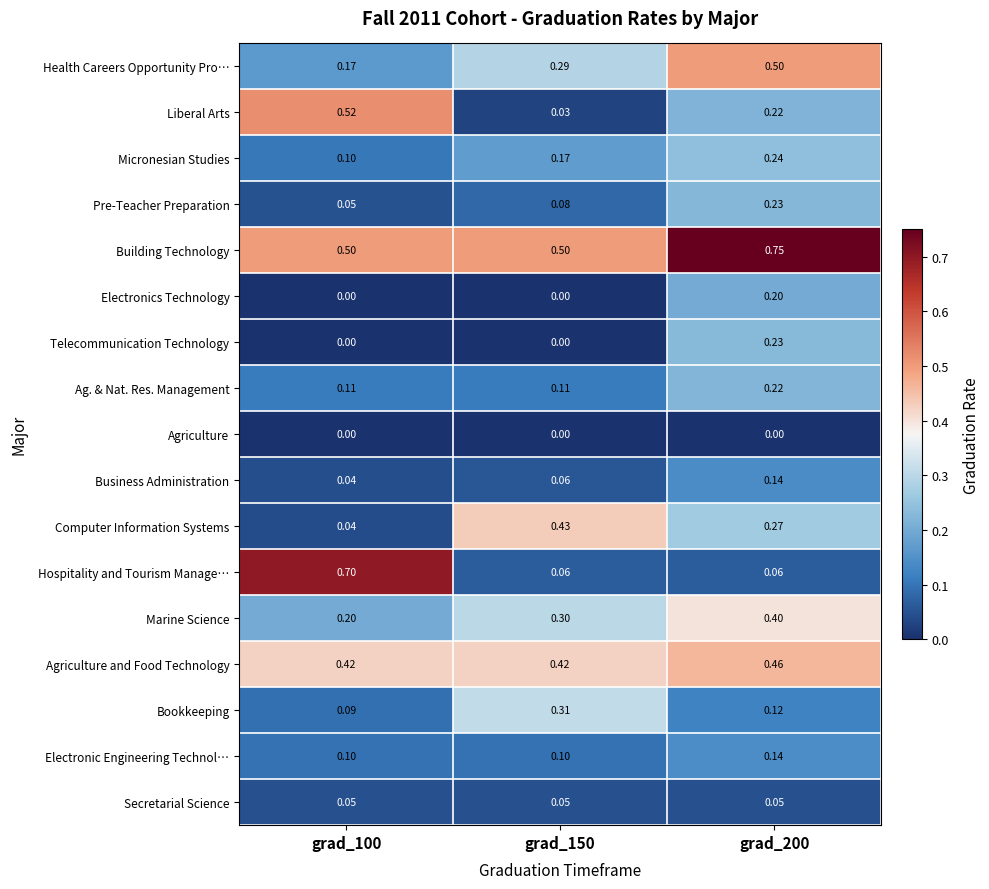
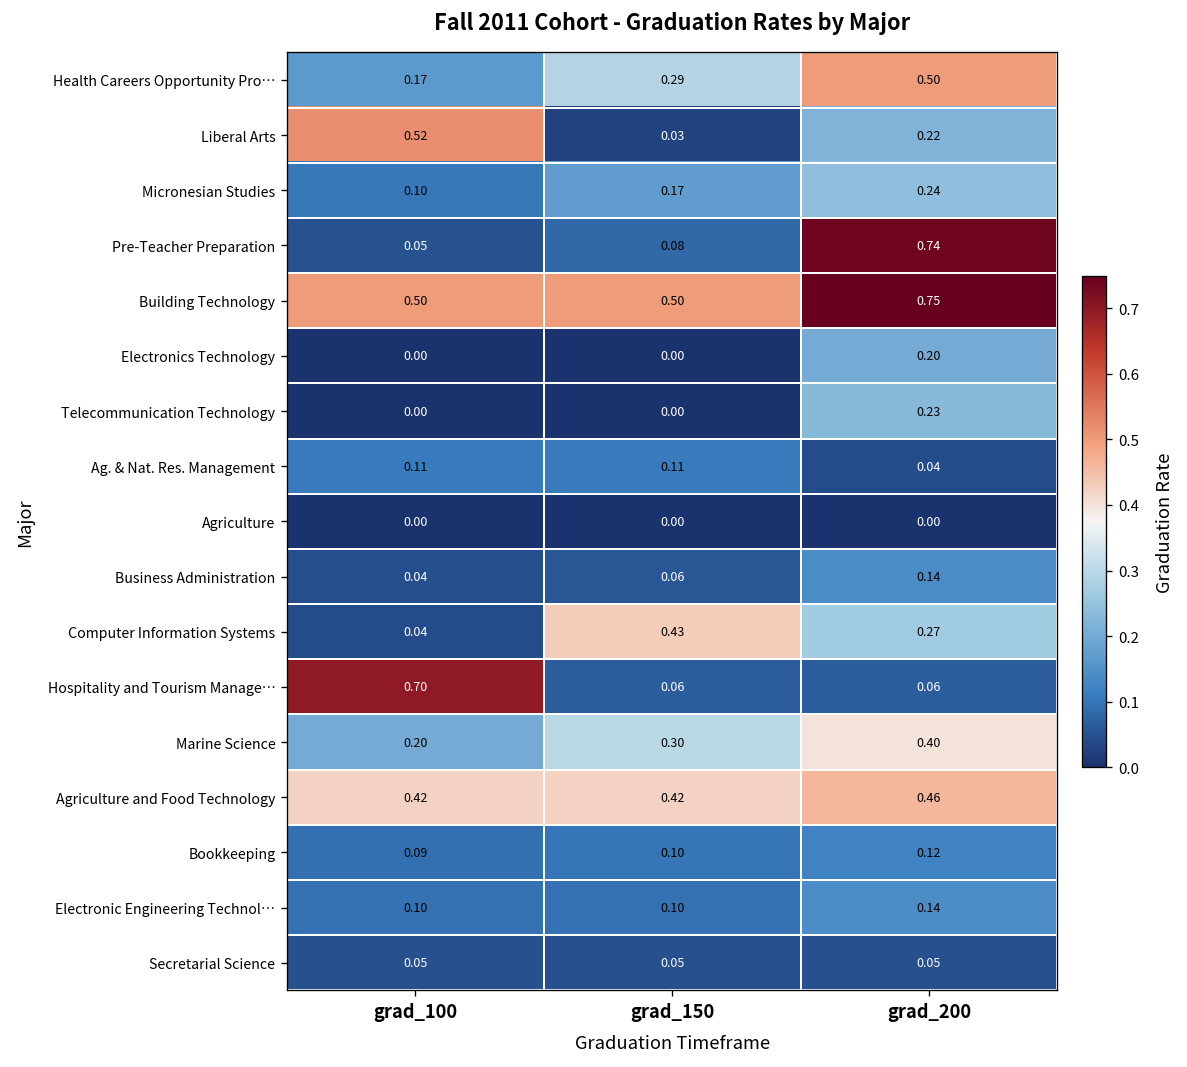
Pre-Teacher Preparation, grad_200: 0.23 -> 0.74
Ag. & Nat. Res. Management, grad_200: 0.22 -> 0.04
Bookkeeping, grad_150: 0.31 -> 0.10
